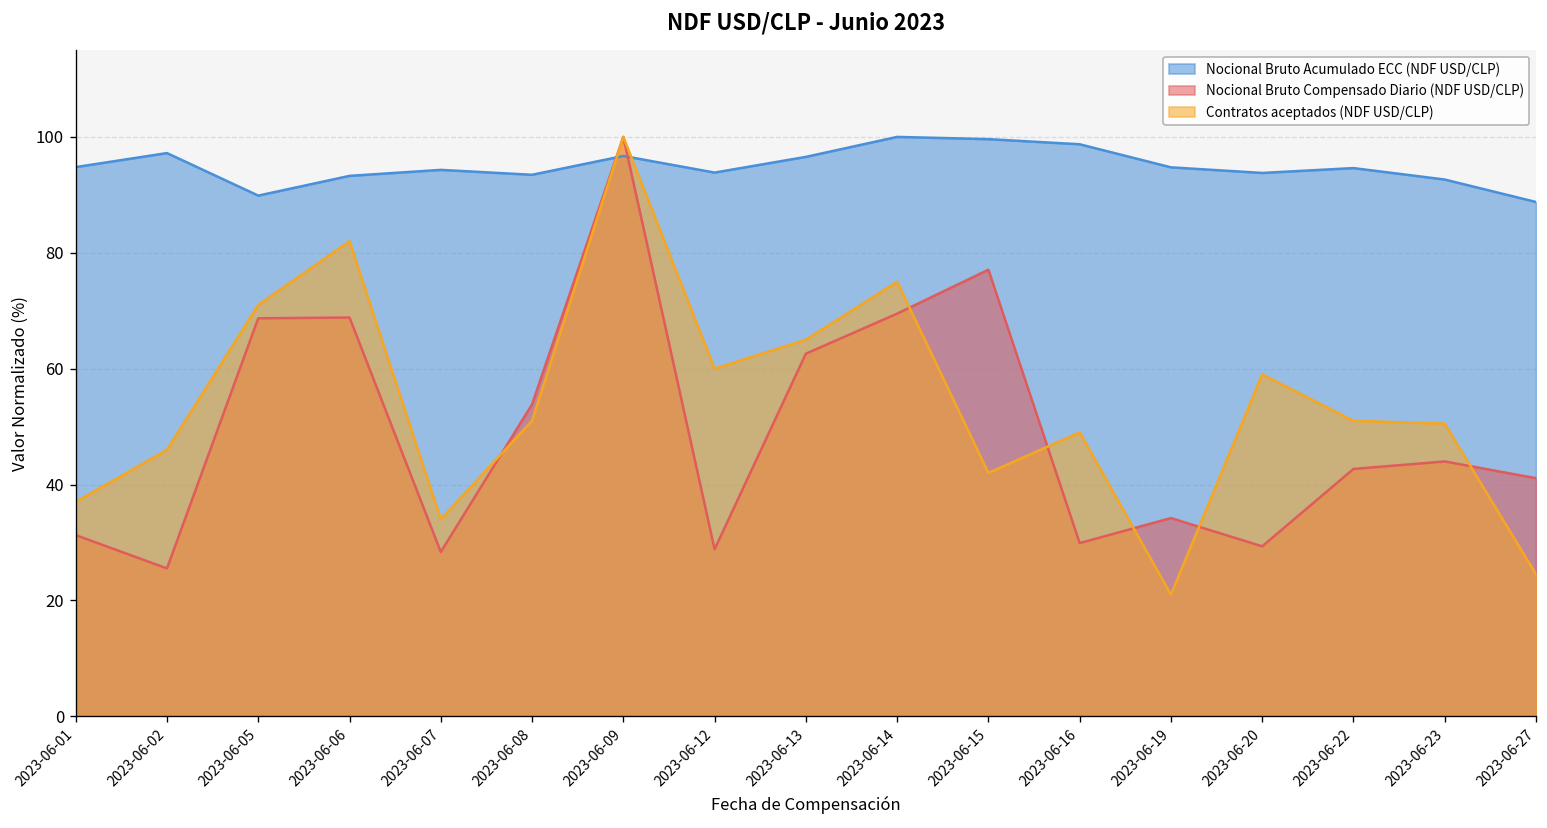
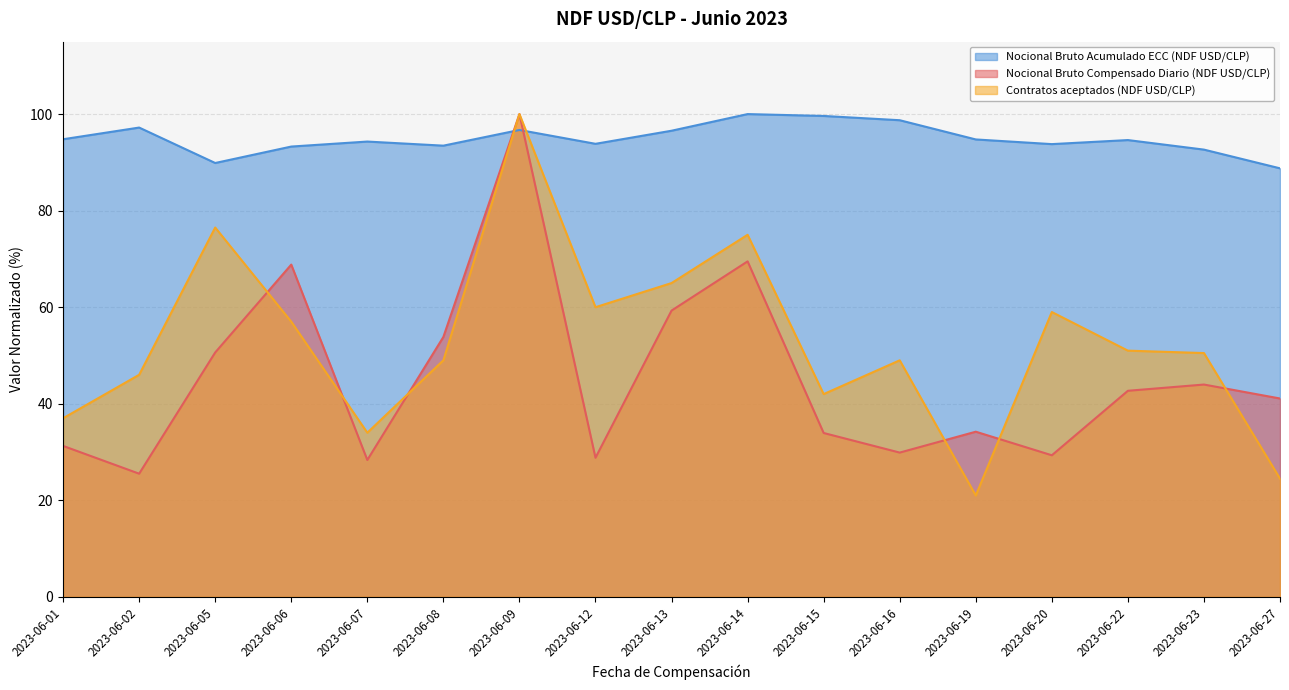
Nocional Bruto Compensado Diario (NDF USD/CLP), 2023-06-05: 69 -> 51
Contratos aceptados (NDF USD/CLP), 2023-06-05: 71 -> 77
Contratos aceptados (NDF USD/CLP), 2023-06-06: 82 -> 57
Contratos aceptados (NDF USD/CLP), 2023-06-08: 51 -> 49
Nocional Bruto Compensado Diario (NDF USD/CLP), 2023-06-13: 63 -> 59
Nocional Bruto Compensado Diario (NDF USD/CLP), 2023-06-15: 77 -> 34
